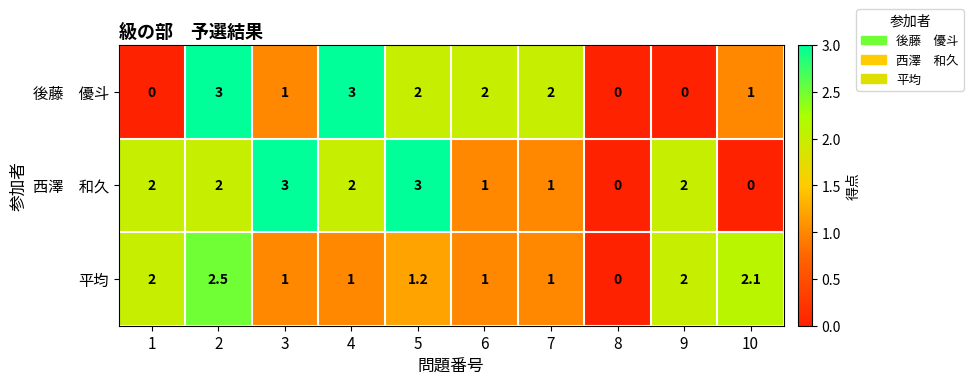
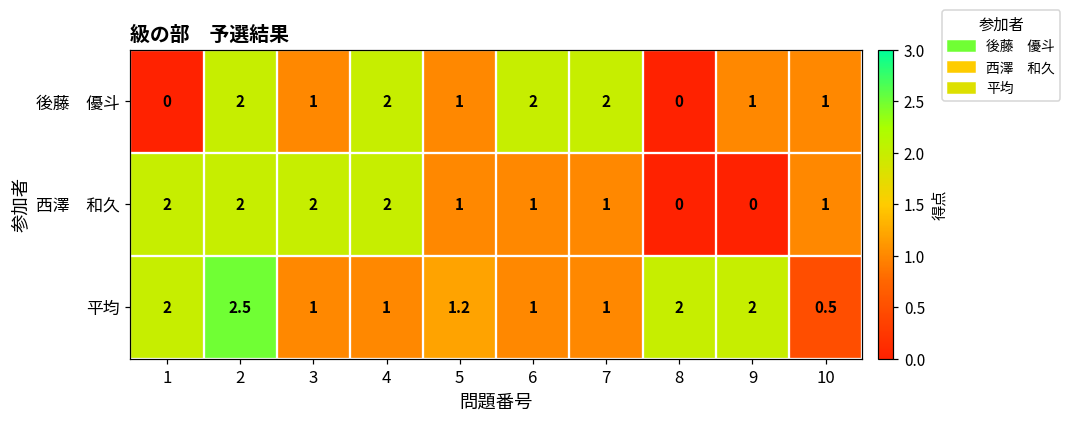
後藤 優斗, 2: 3 -> 2
後藤 優斗, 4: 3 -> 2
後藤 優斗, 5: 2 -> 1
後藤 優斗, 9: 0 -> 1
西澤 和久, 3: 3 -> 2
西澤 和久, 5: 3 -> 1
西澤 和久, 9: 2 -> 0
西澤 和久, 10: 0 -> 1
平均, 8: 0 -> 2
平均, 10: 2.1 -> 0.5
